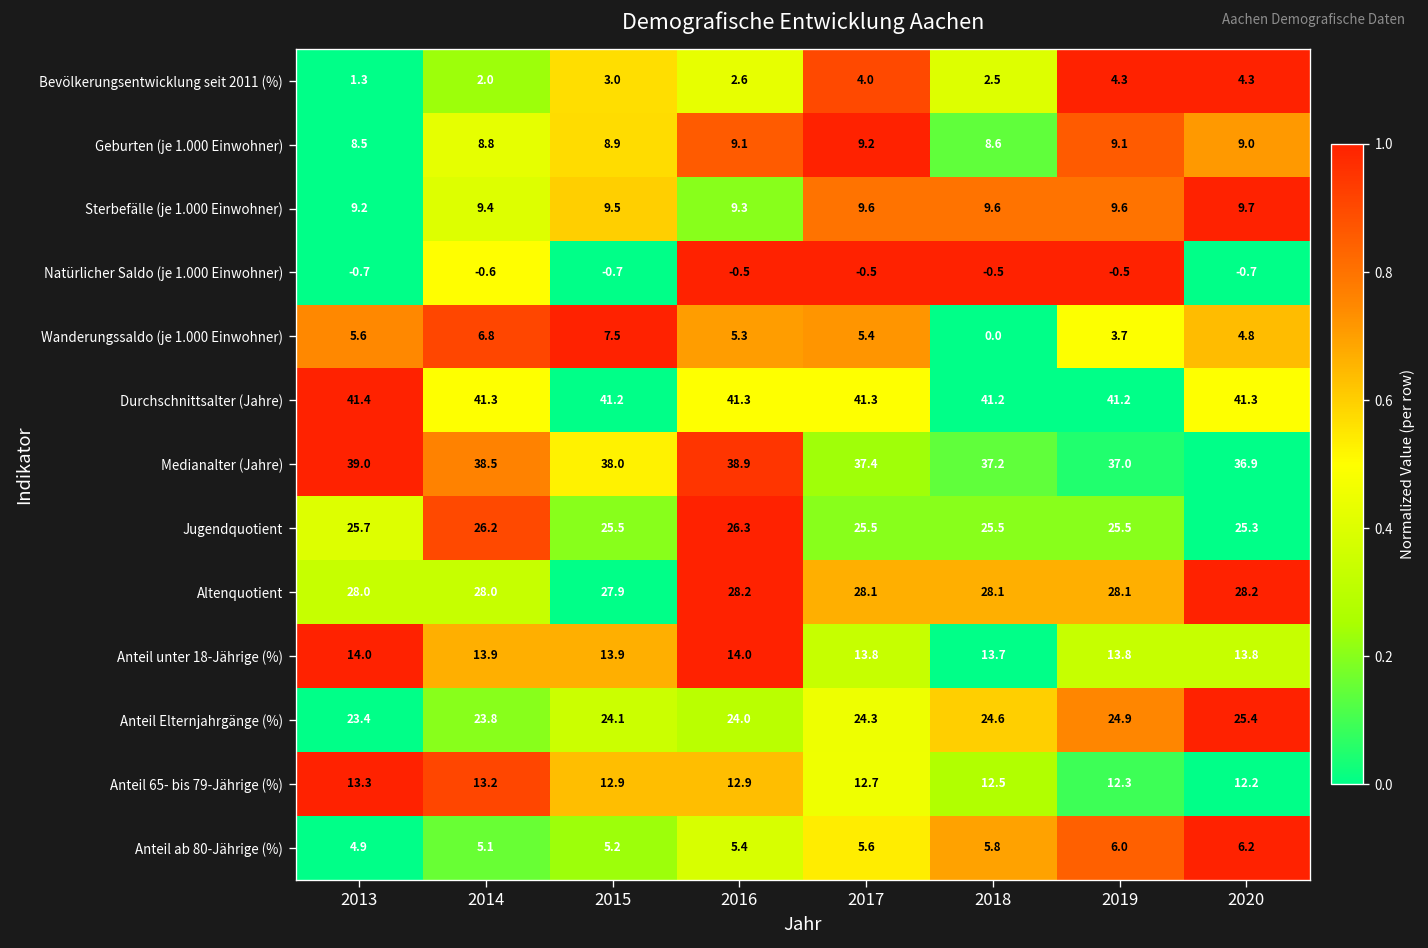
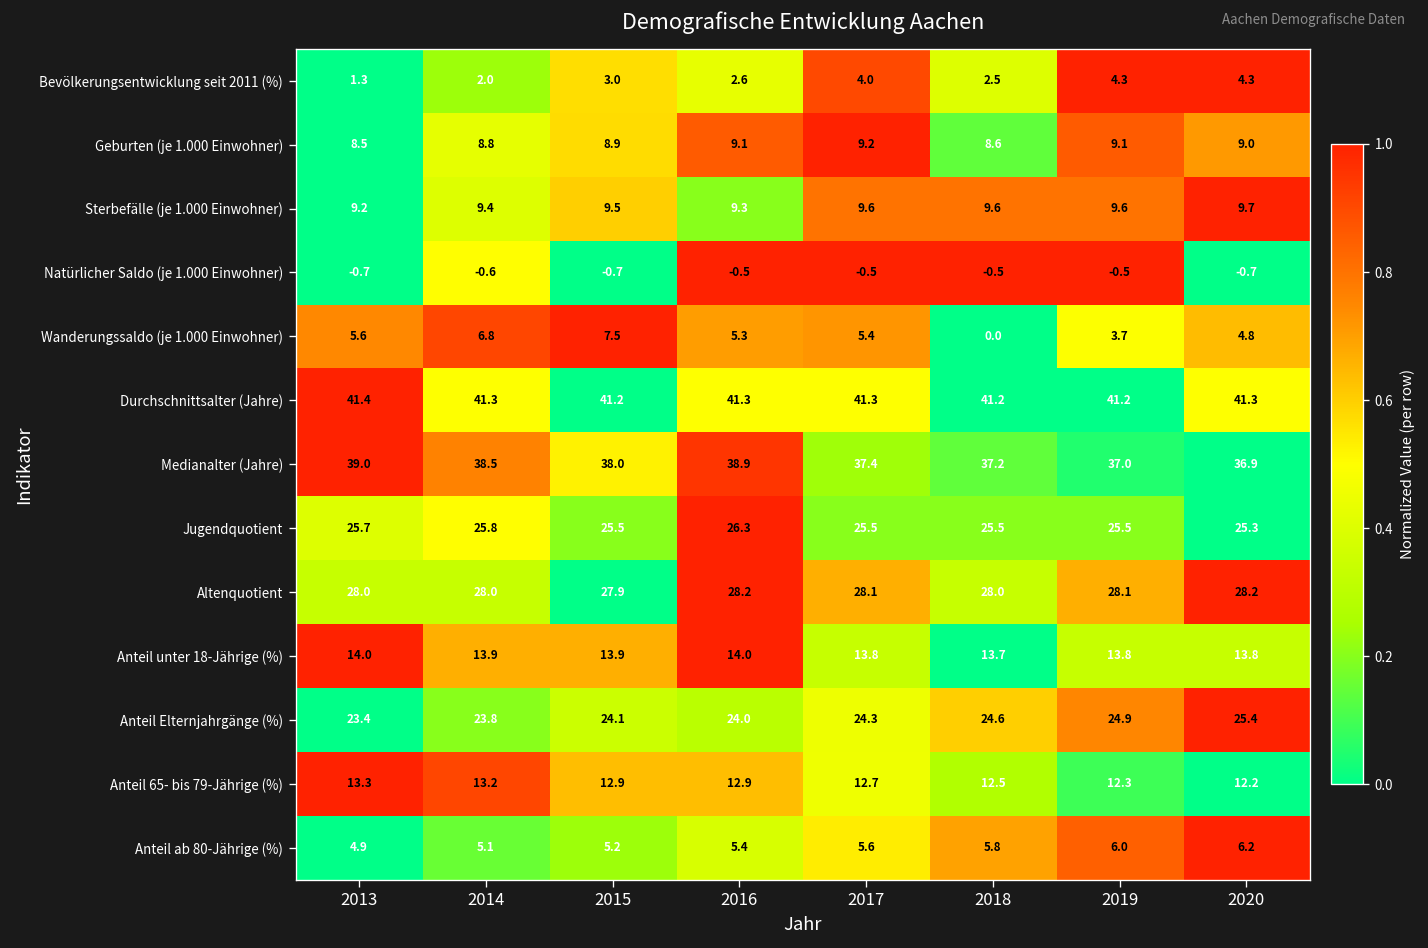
Jugendquotient, 2014: 26.2 -> 25.8
Altenquotient, 2018: 28.1 -> 28.0
